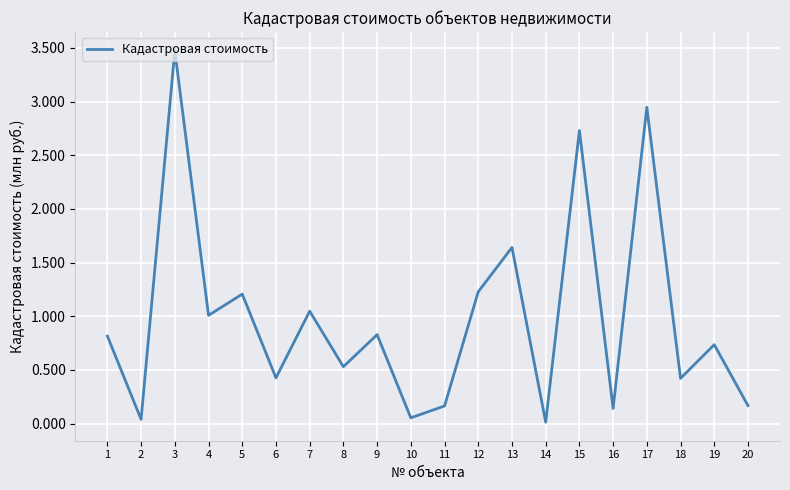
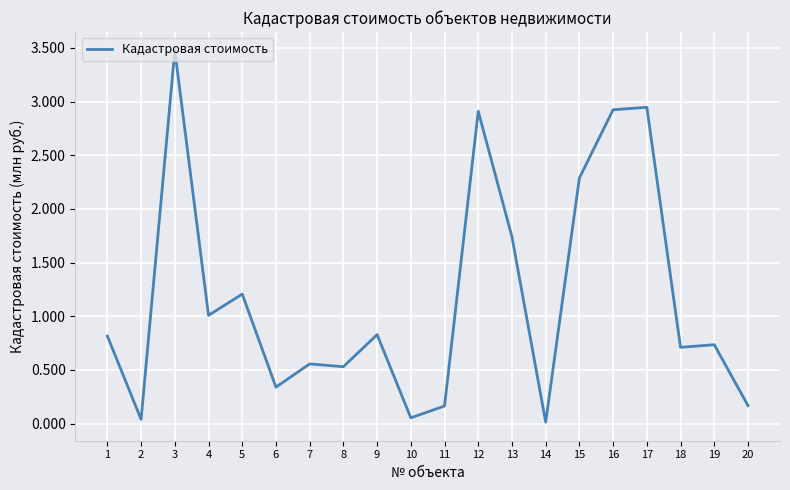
6: 0.43 -> 0.34
7: 1.05 -> 0.56
12: 1.23 -> 2.91
13: 1.64 -> 1.74
15: 2.73 -> 2.29
16: 0.14 -> 2.92
18: 0.42 -> 0.71
